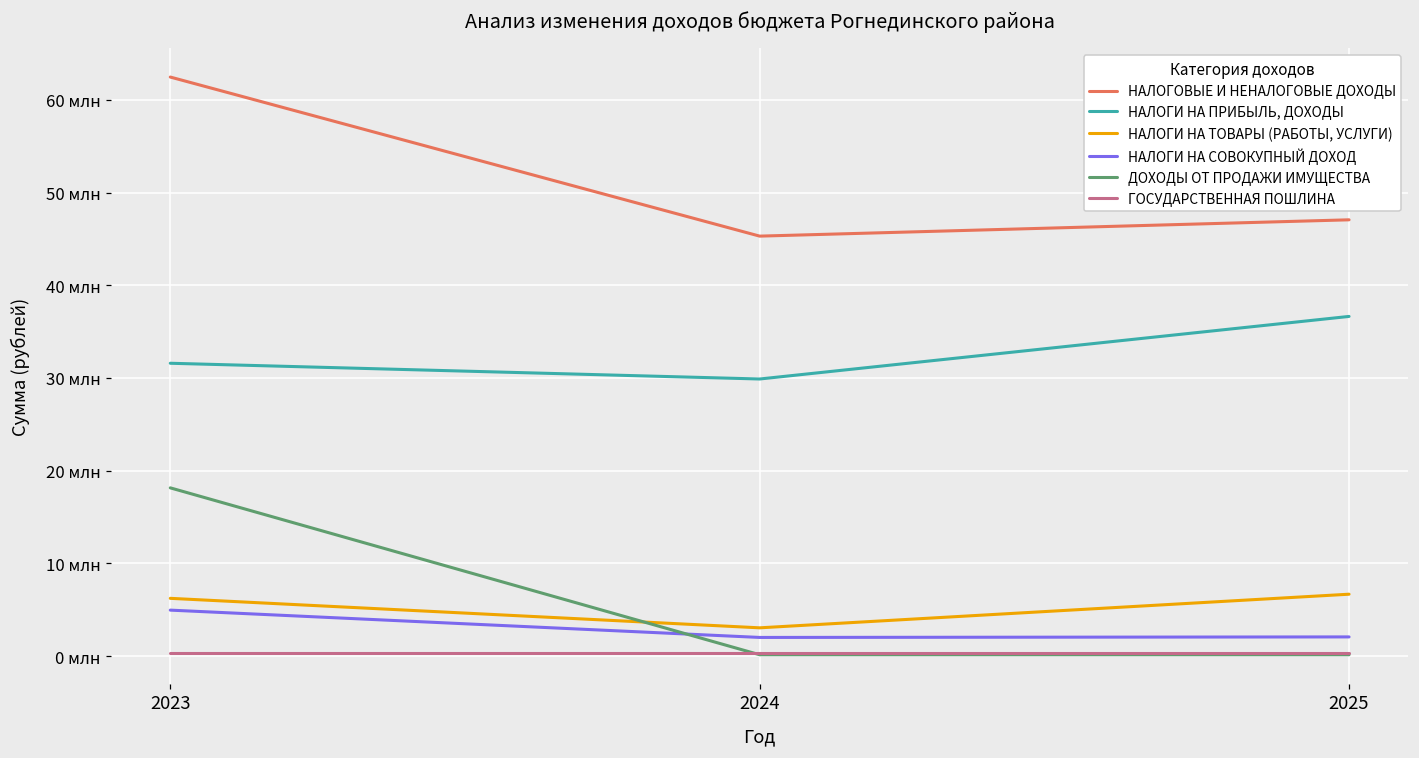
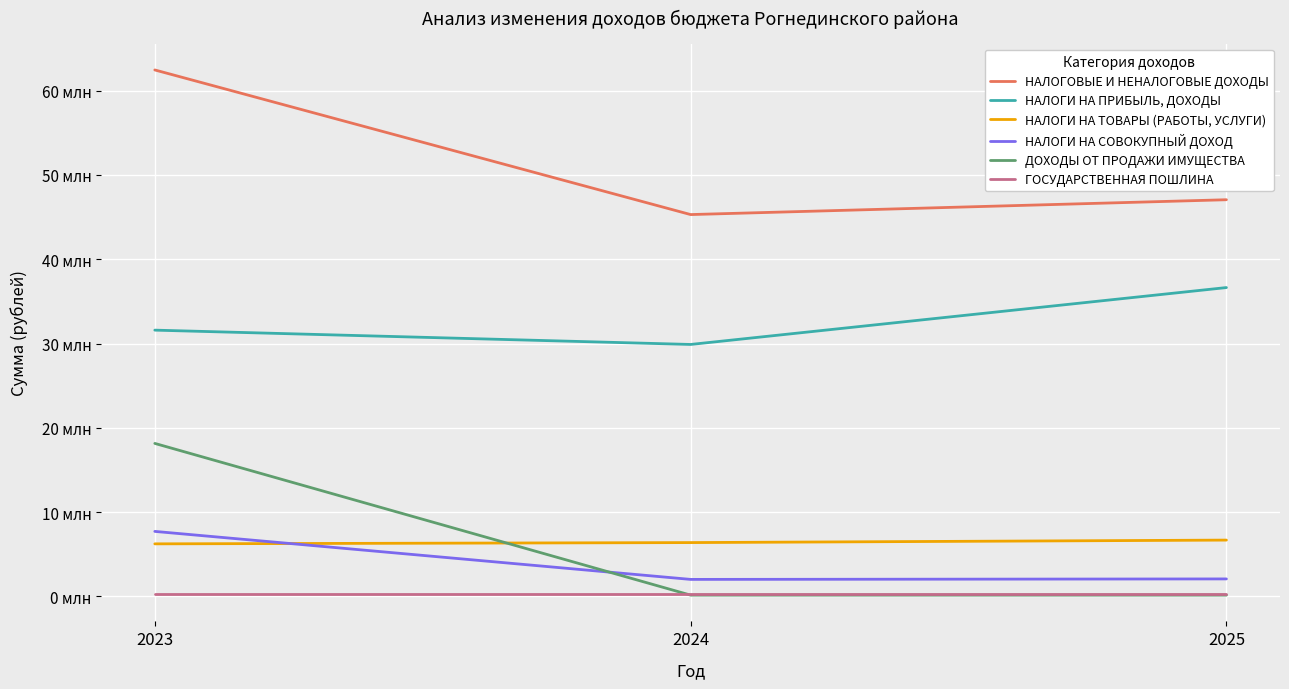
НАЛОГИ НА СОВОКУПНЫЙ ДОХОД, 2023: 5 млн -> 8 млн
НАЛОГИ НА ТОВАРЫ (РАБОТЫ, УСЛУГИ), 2024: 3 млн -> 6 млн
